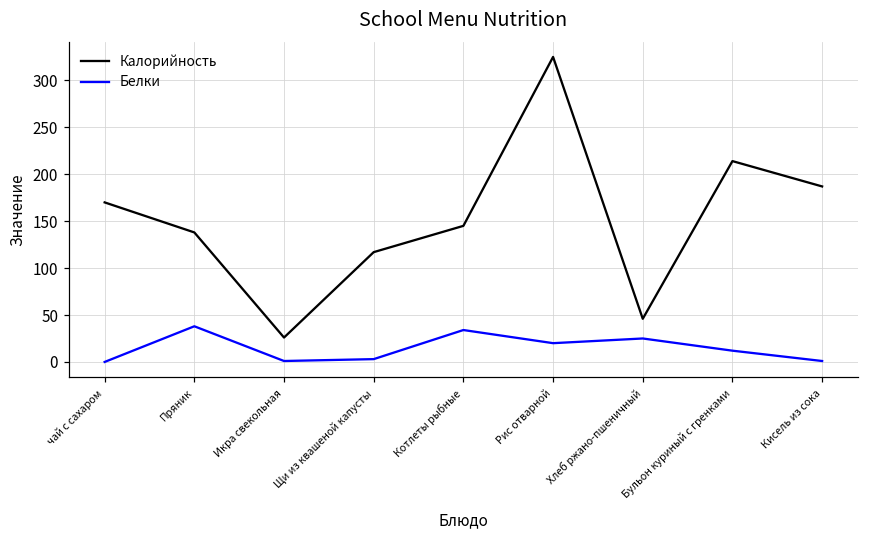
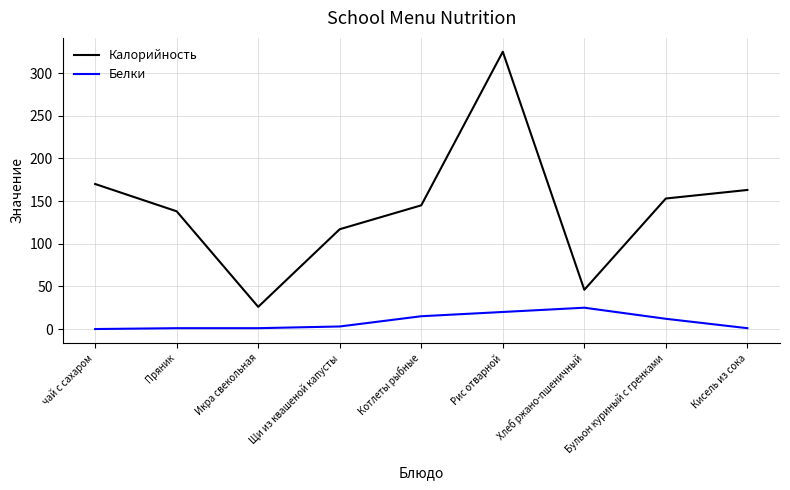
Белки, Пряник: 40 -> 0
Белки, Котлеты рыбные: 30 -> 20
Калорийность, Бульон куриный с гренками: 210 -> 150
Калорийность, Кисель из сока: 190 -> 160
